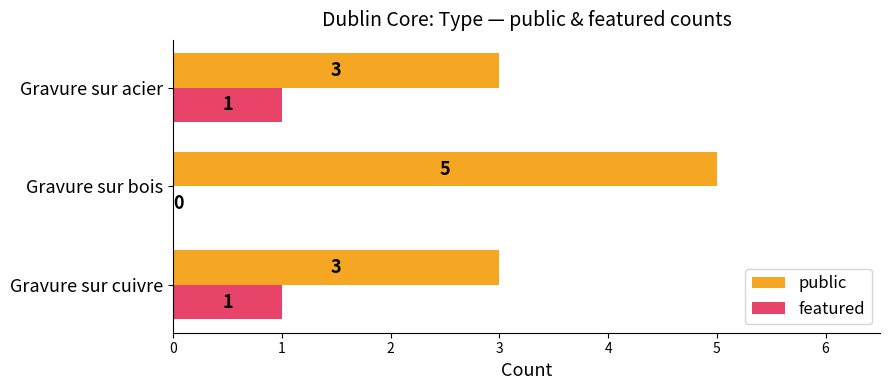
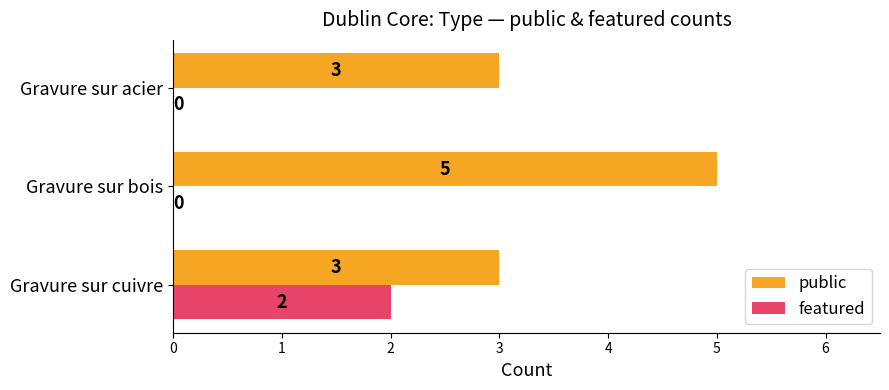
featured, Gravure sur acier: 1 -> 0
featured, Gravure sur cuivre: 1 -> 2
